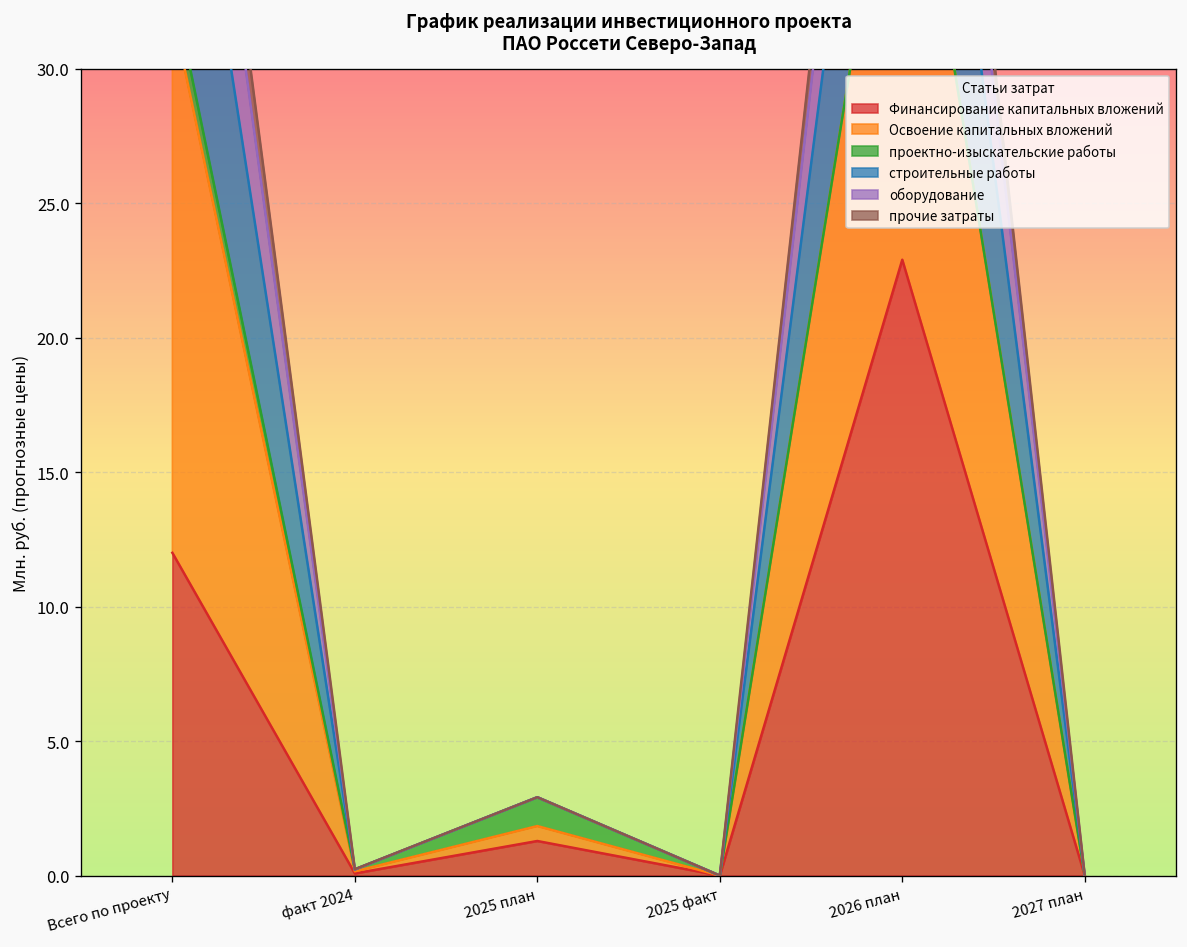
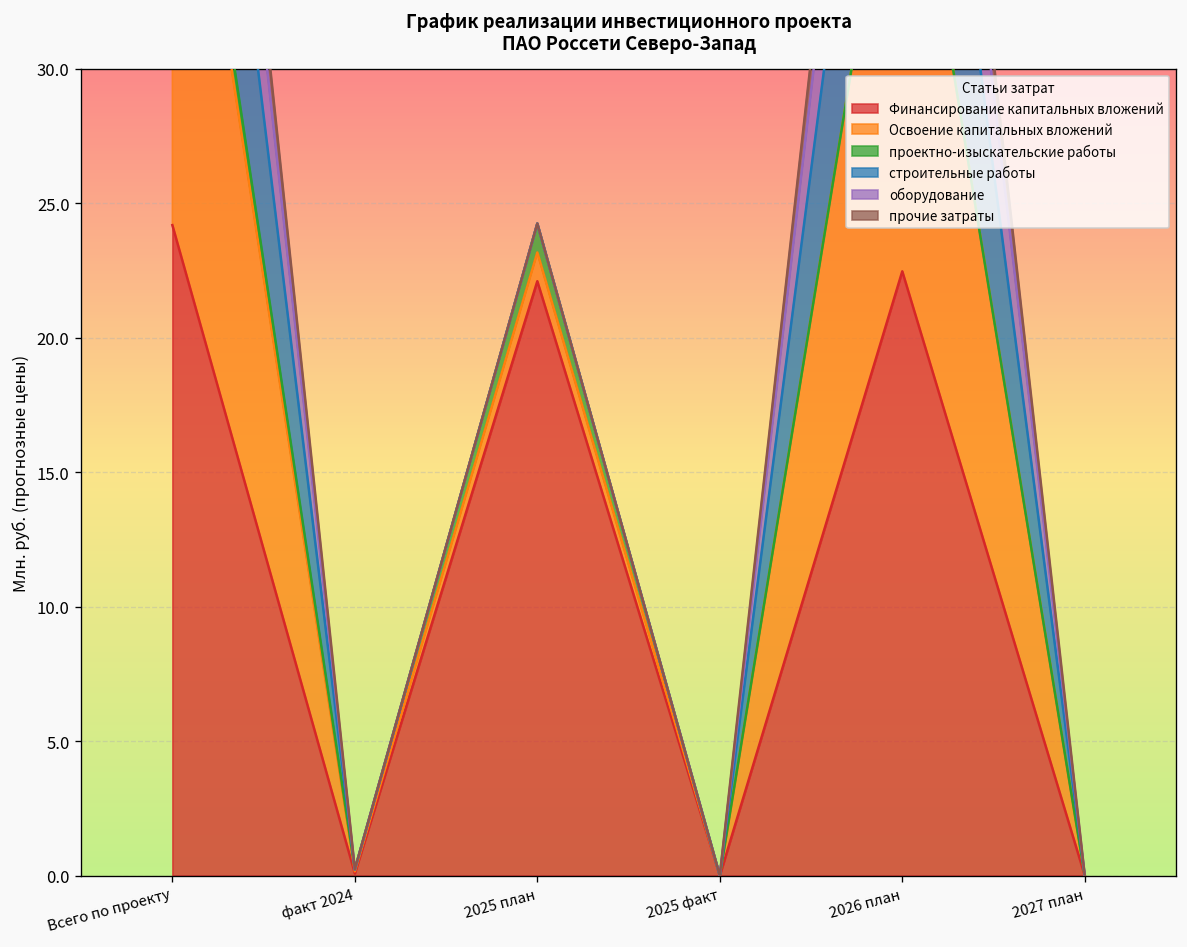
Финансирование капитальных вложений, Всего по проекту: 12.0 -> 24.2
Финансирование капитальных вложений, 2025 план: 1.3 -> 22.1
Освоение капитальных вложений, 2025 план: 0.6 -> 1.1
Финансирование капитальных вложений, 2026 план: 22.9 -> 22.5
